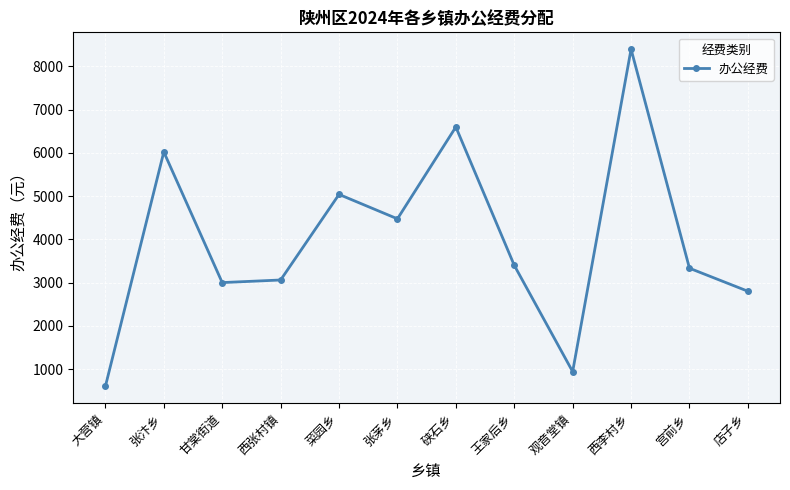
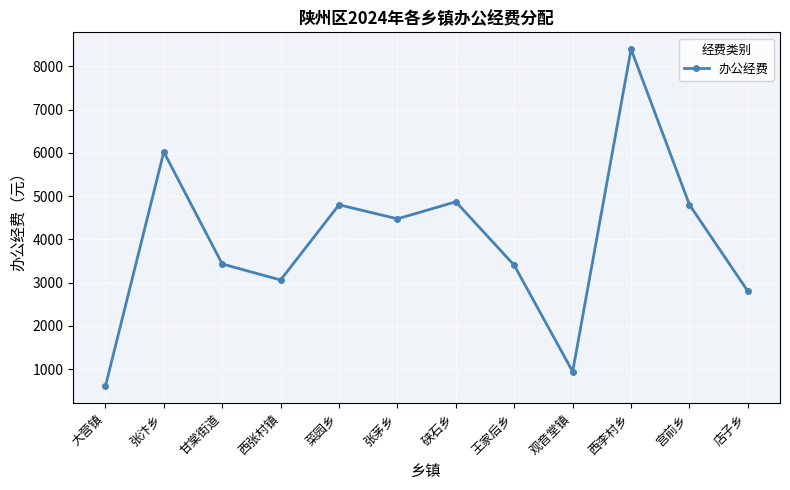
甘棠街道: 3000 -> 3400
菜园乡: 5000 -> 4800
硖石乡: 6600 -> 4900
宫前乡: 3300 -> 4800
